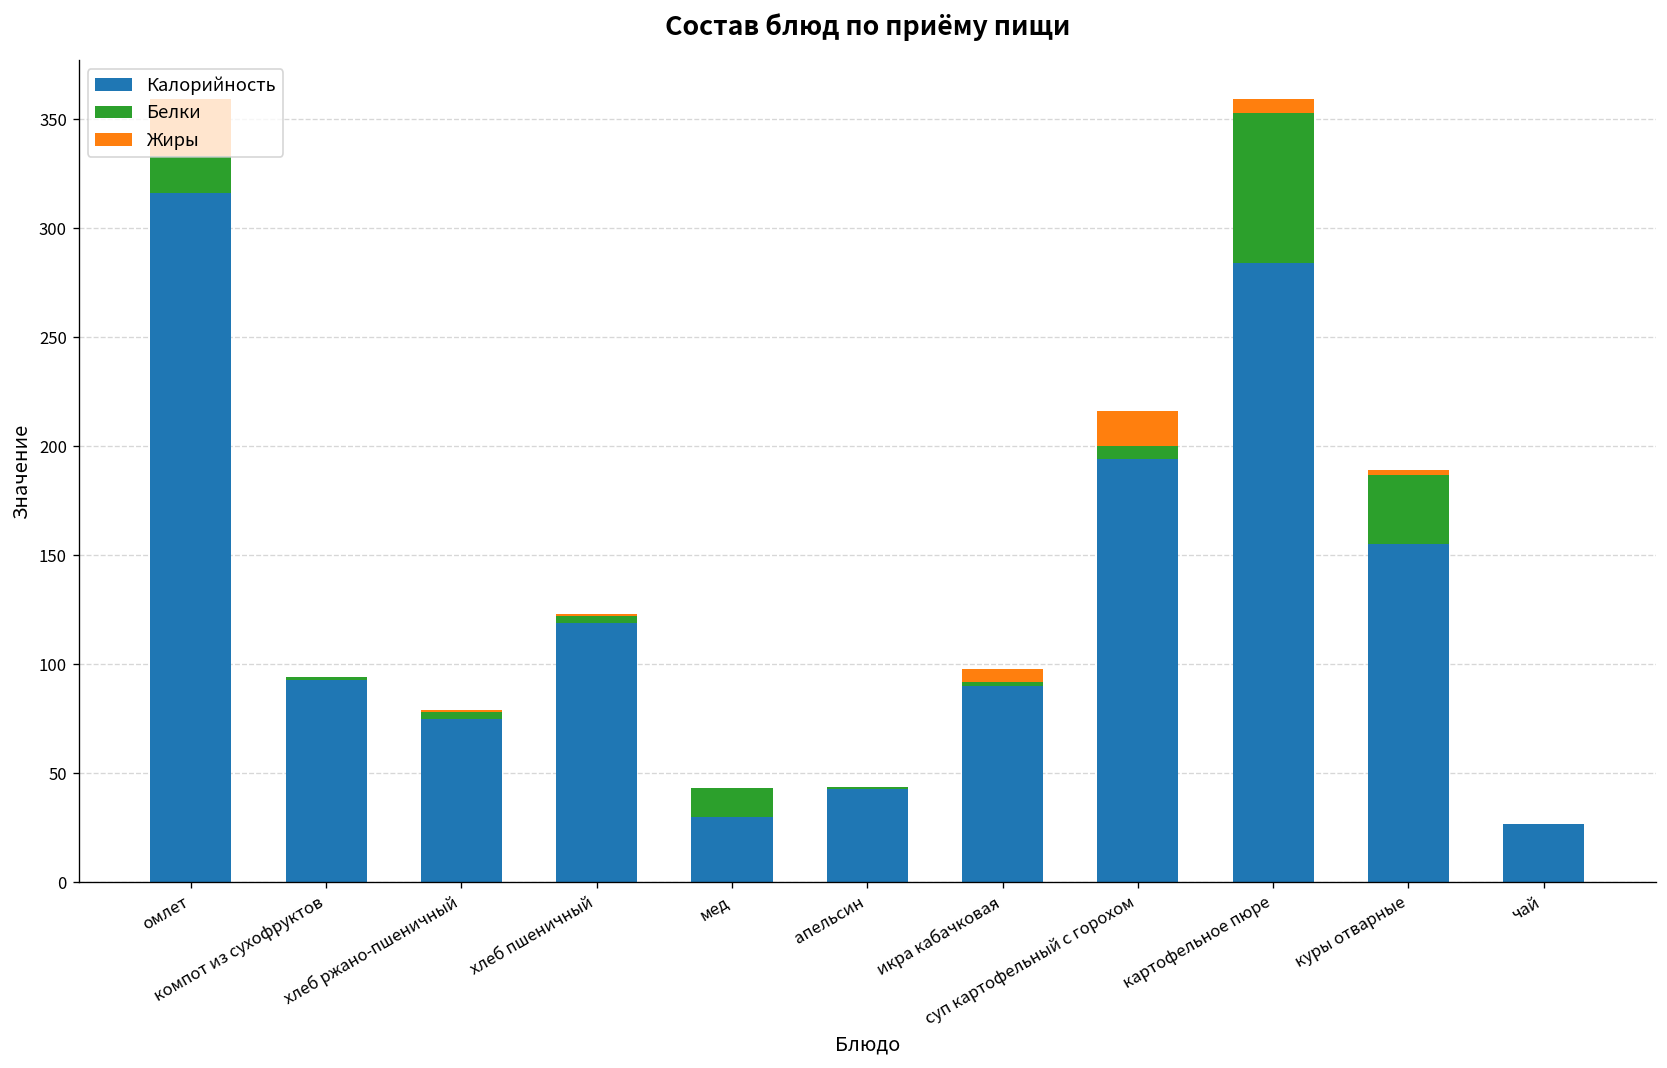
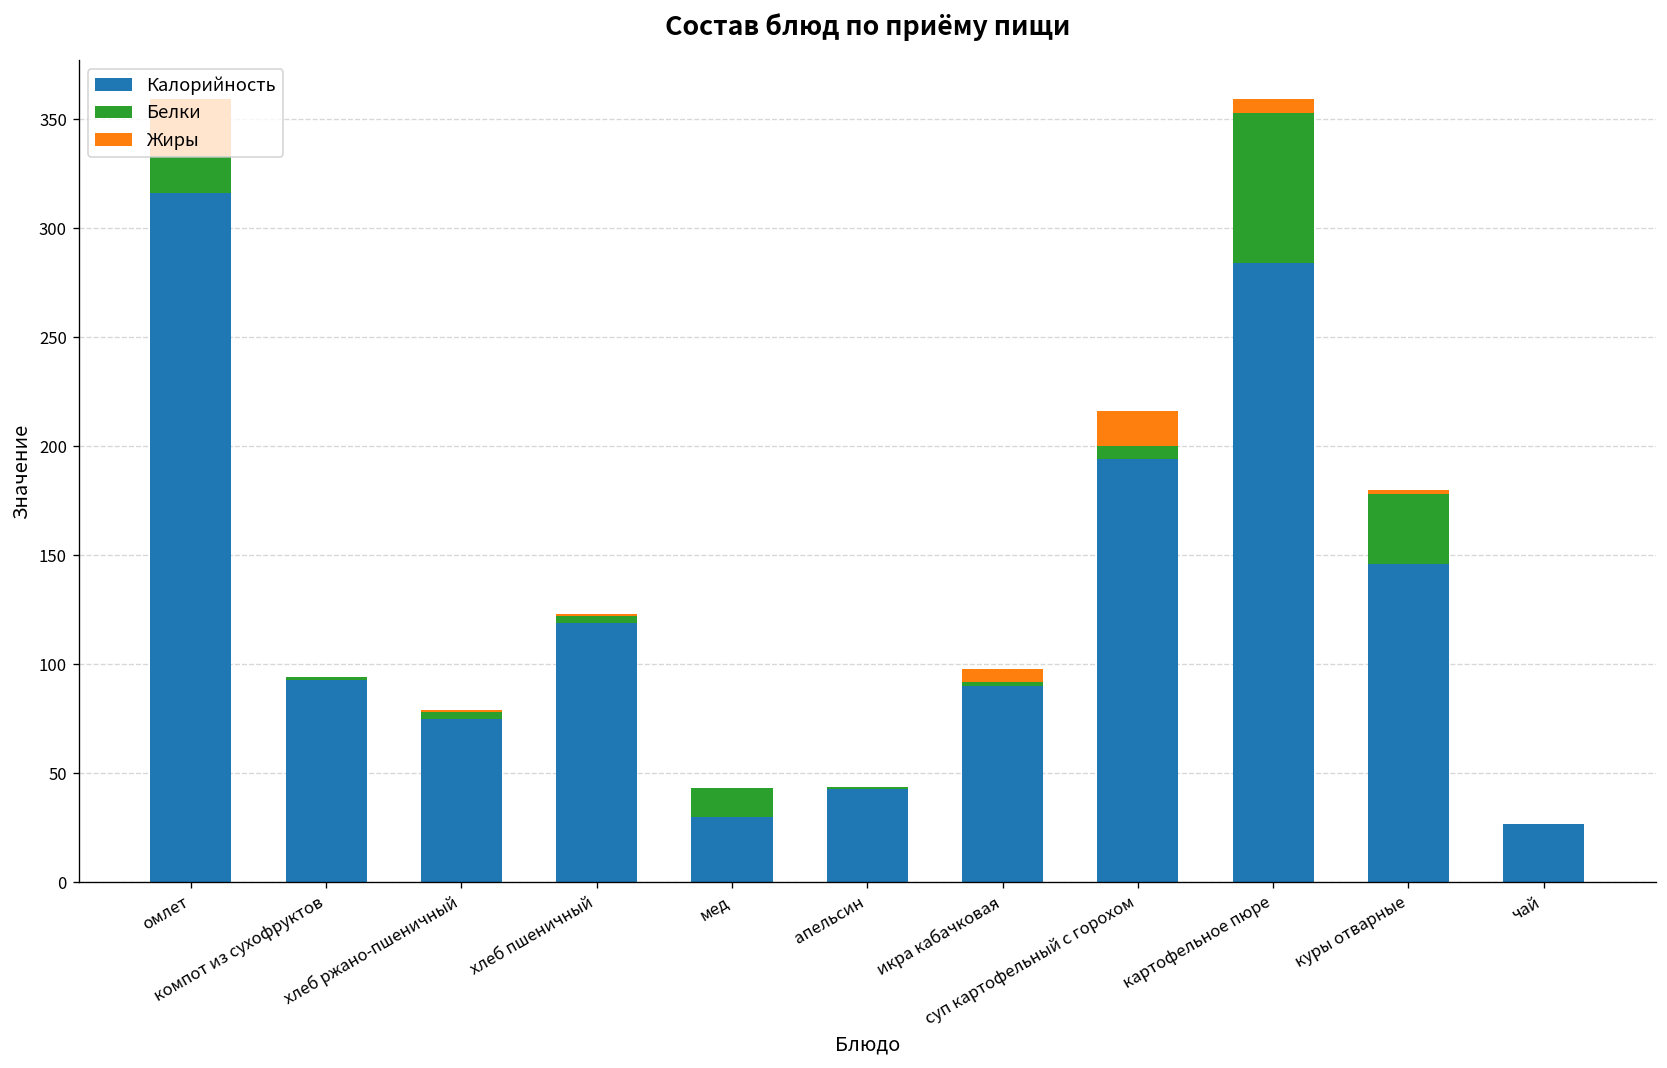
Калорийность, куры отварные: 155 -> 146
